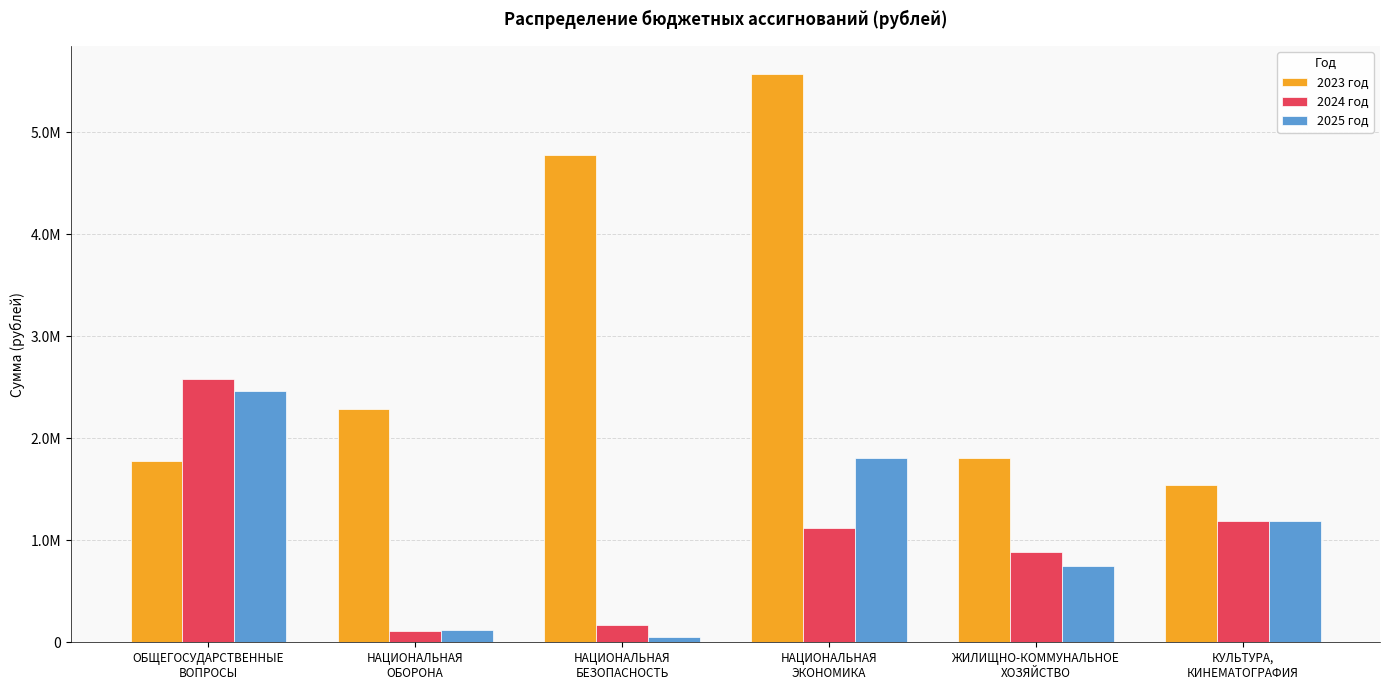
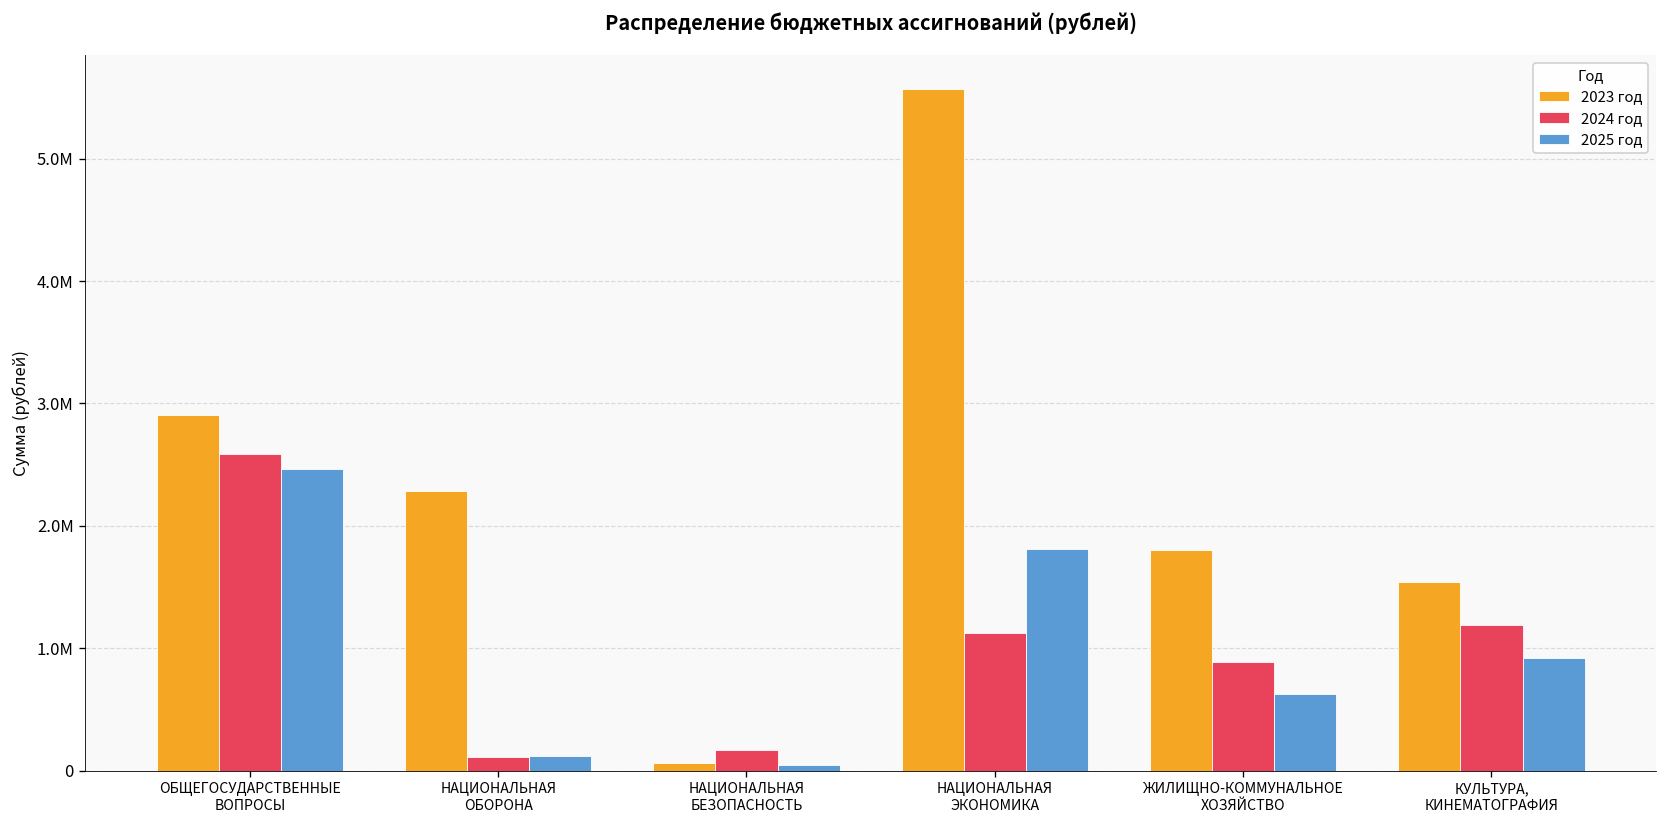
2023 год, ОБЩЕГОСУДАРСТВЕННЫЕ ВОПРОСЫ: 1780000 -> 2910000
2023 год, НАЦИОНАЛЬНАЯ БЕЗОПАСНОСТЬ: 4780000 -> 60000
2025 год, ЖИЛИЩНО-КОММУНАЛЬНОЕ ХОЗЯЙСТВО: 750000 -> 630000
2025 год, КУЛЬТУРА, КИНЕМАТОГРАФИЯ: 1190000 -> 920000
